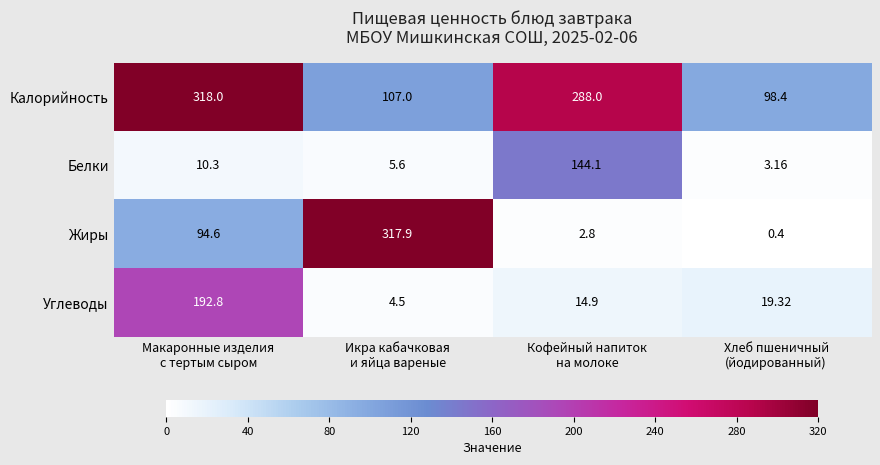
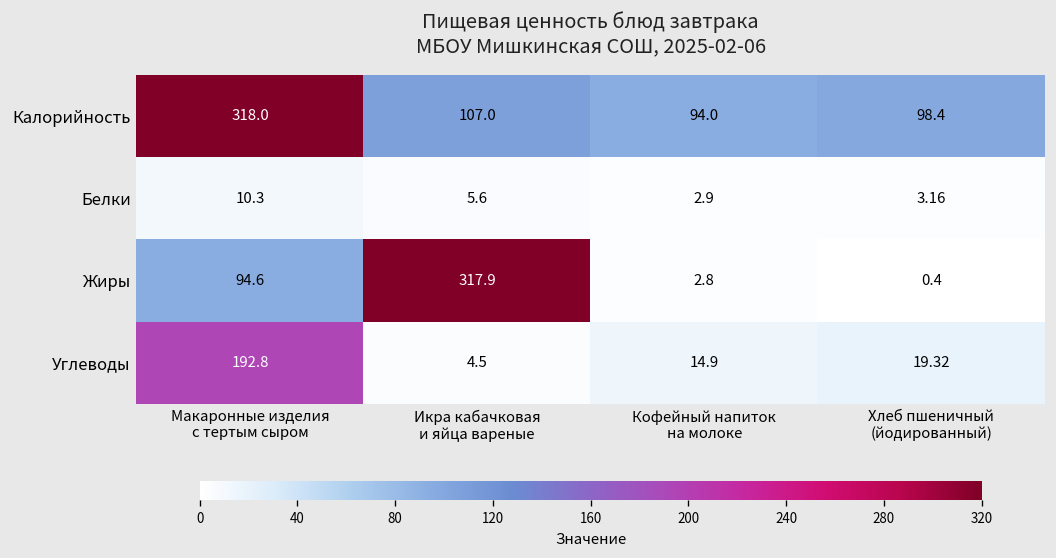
Калорийность, Кофейный напиток на молоке: 288.0 -> 94.0
Белки, Кофейный напиток на молоке: 144.1 -> 2.9
